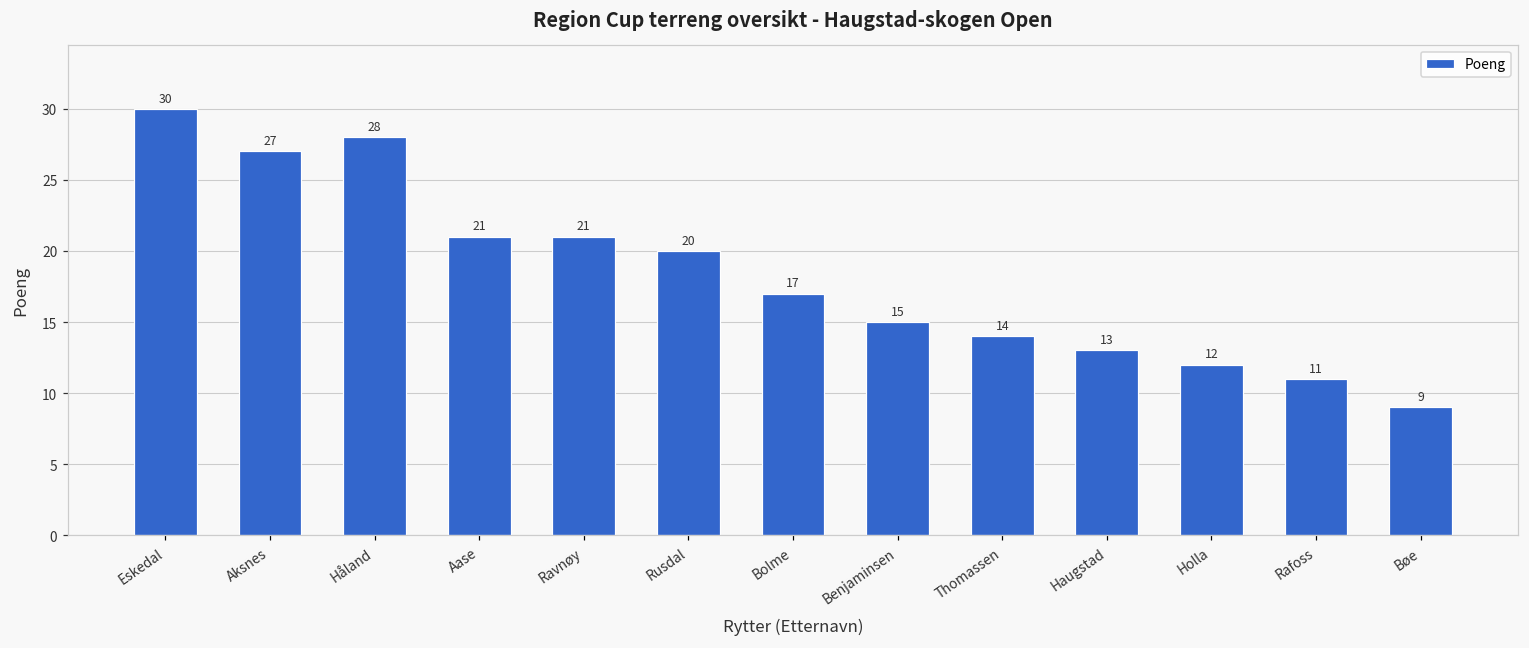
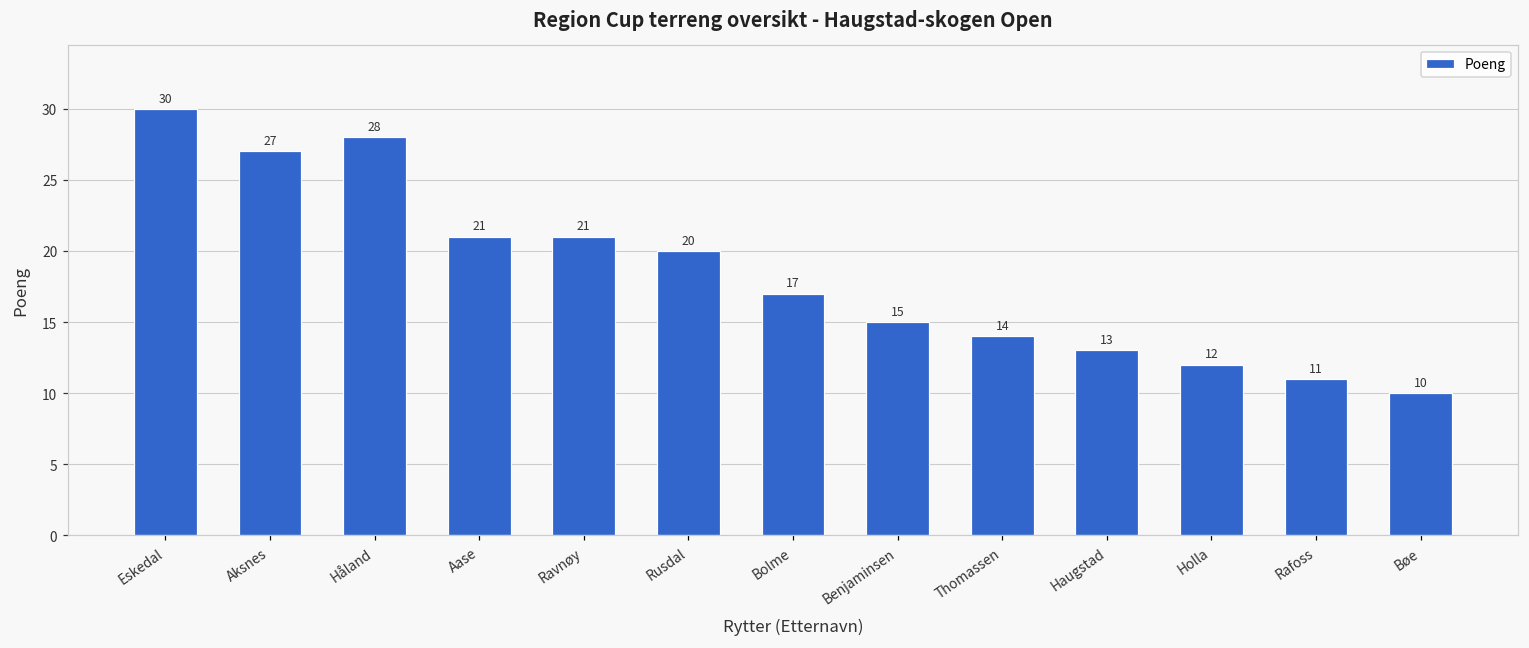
Bøe: 9 -> 10
